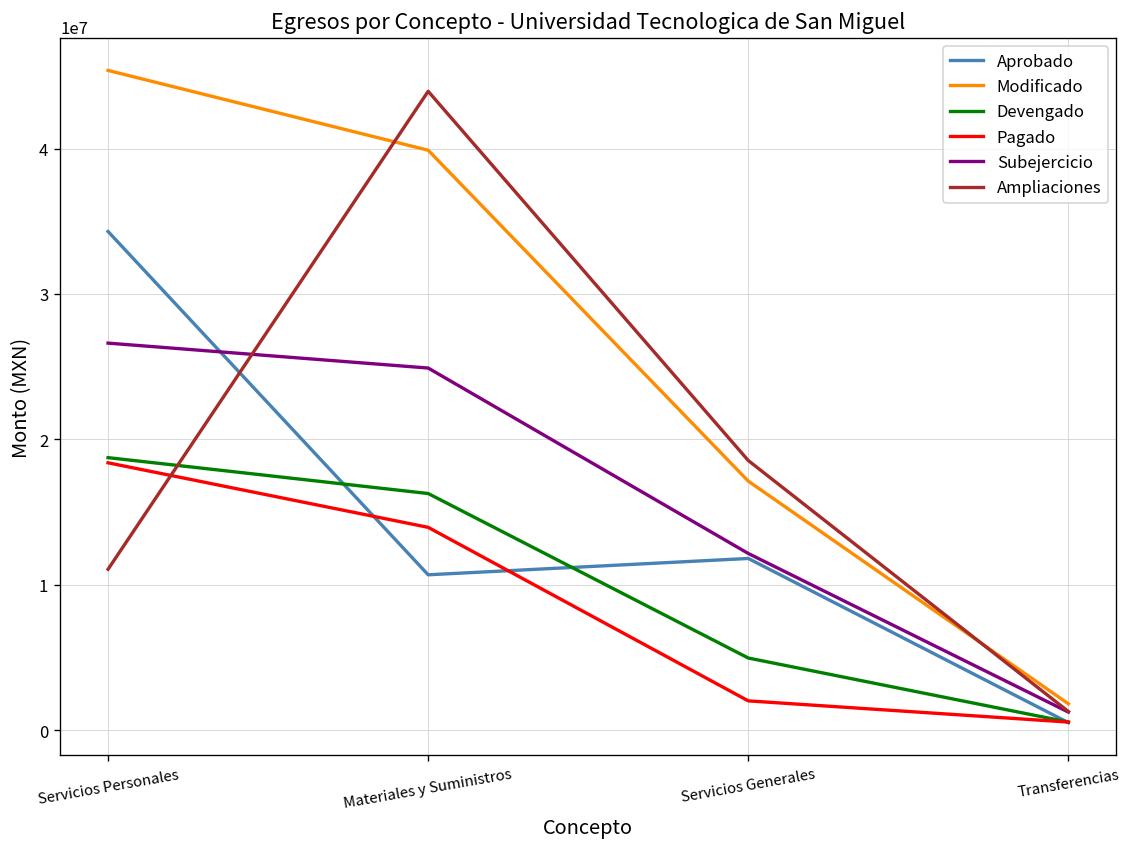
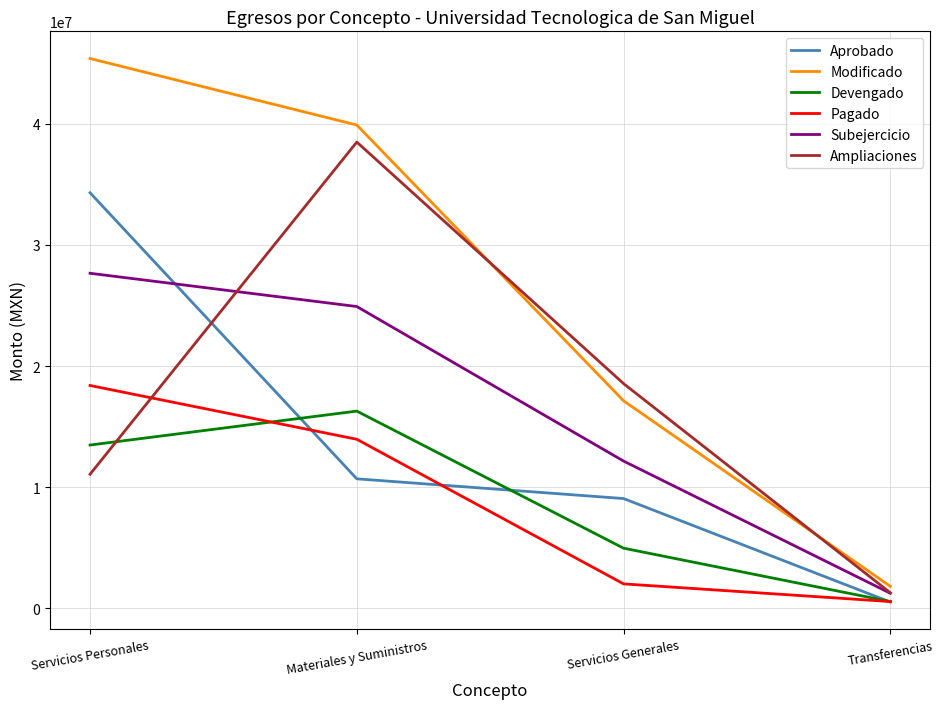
Devengado, Servicios Personales: 18700000 -> 13500000
Subejercicio, Servicios Personales: 26600000 -> 27700000
Ampliaciones, Materiales y Suministros: 43900000 -> 38500000
Aprobado, Servicios Generales: 11800000 -> 9100000
